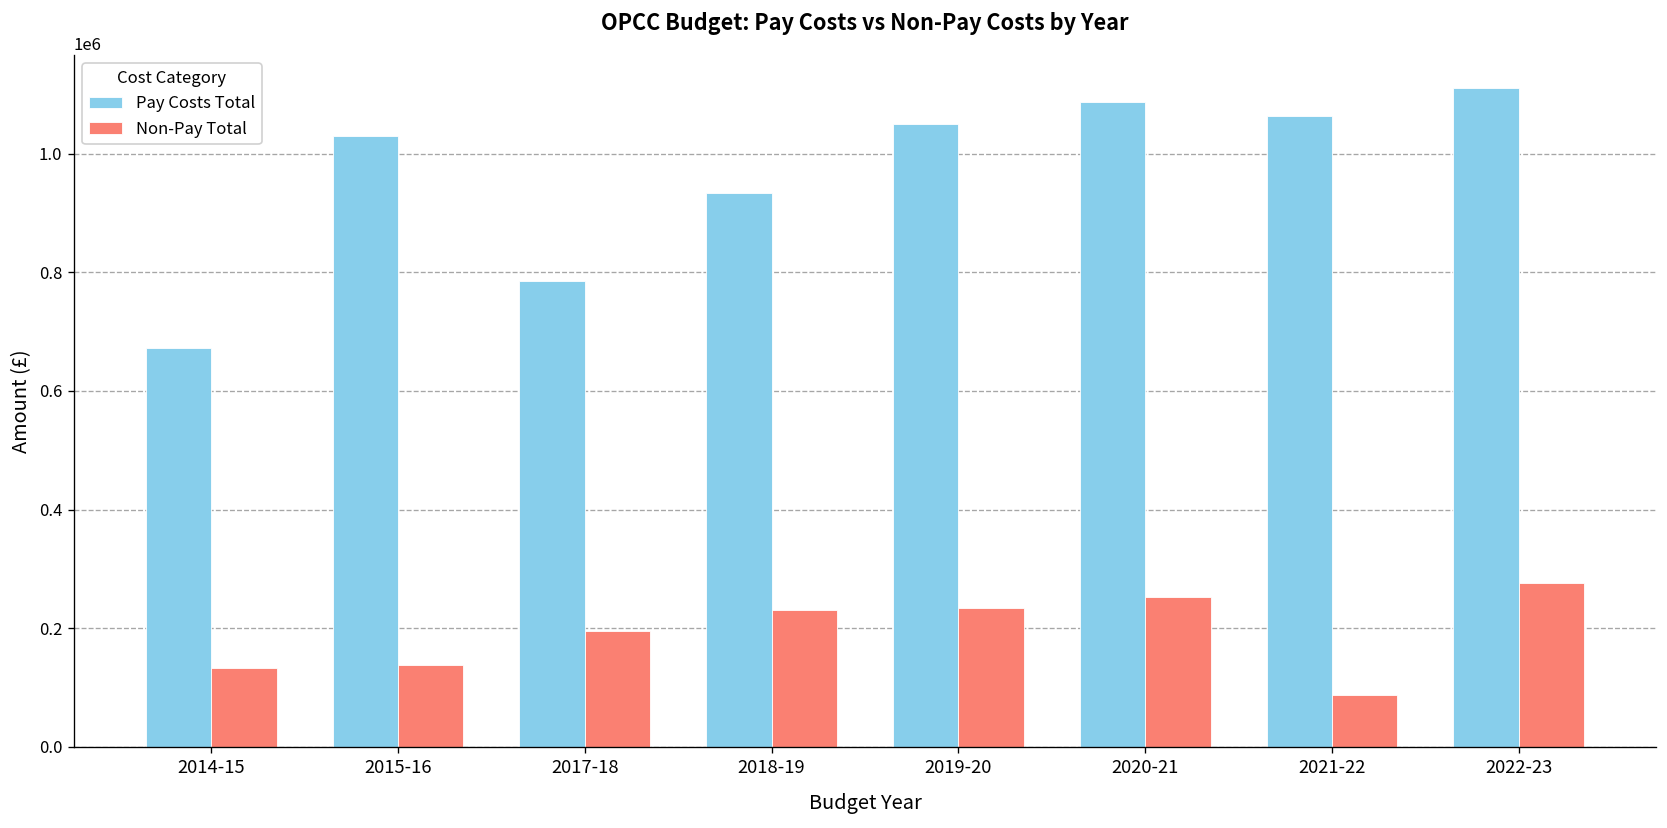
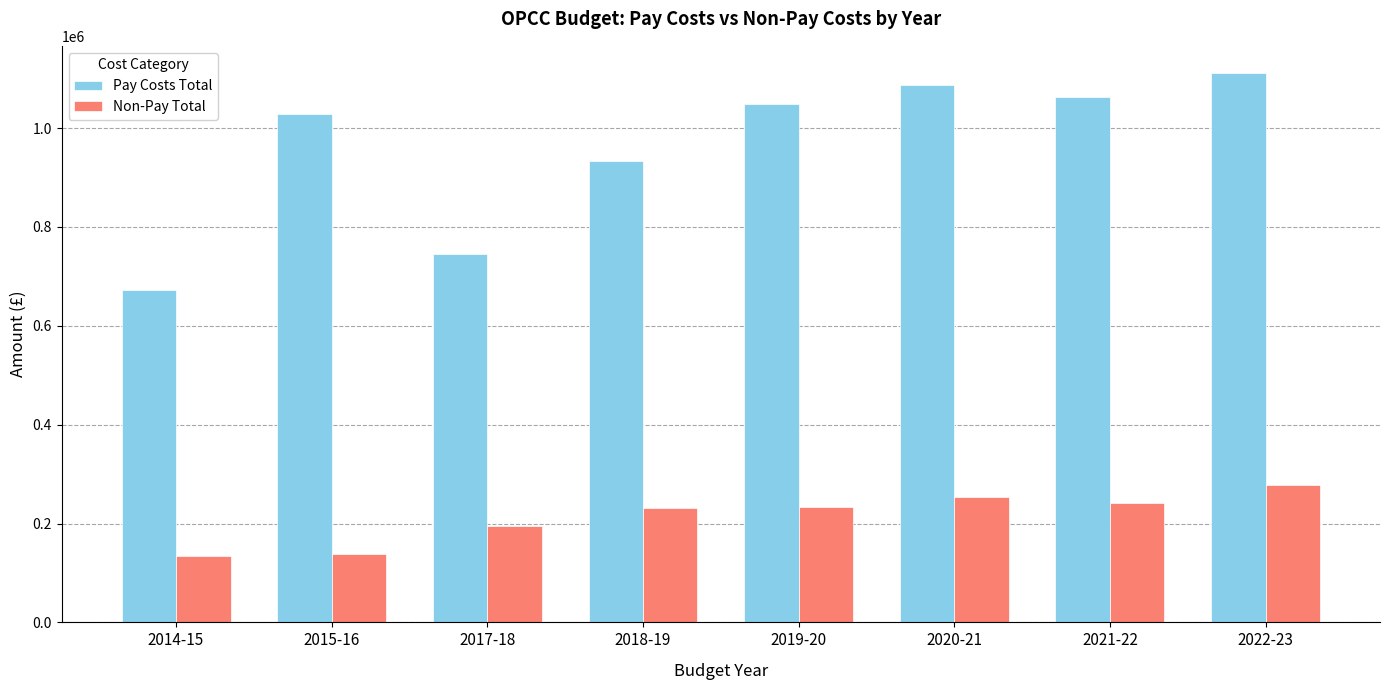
Pay Costs Total, 2017-18: 790000 -> 750000
Non-Pay Total, 2021-22: 90000 -> 240000
